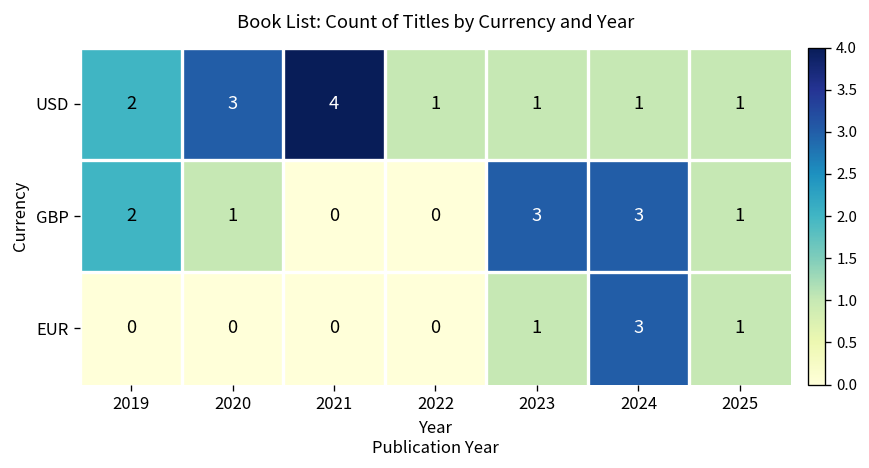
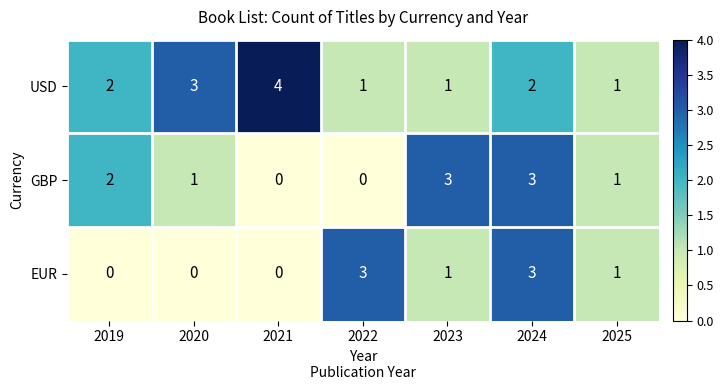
USD, 2024: 1 -> 2
EUR, 2022: 0 -> 3
